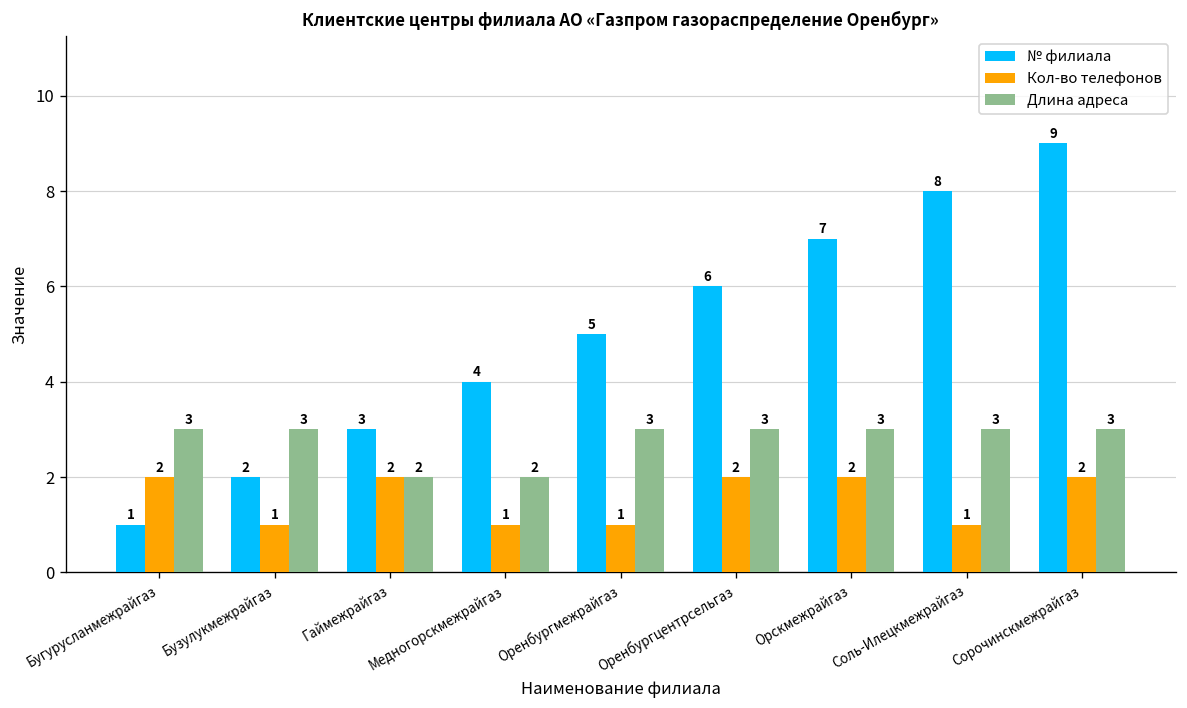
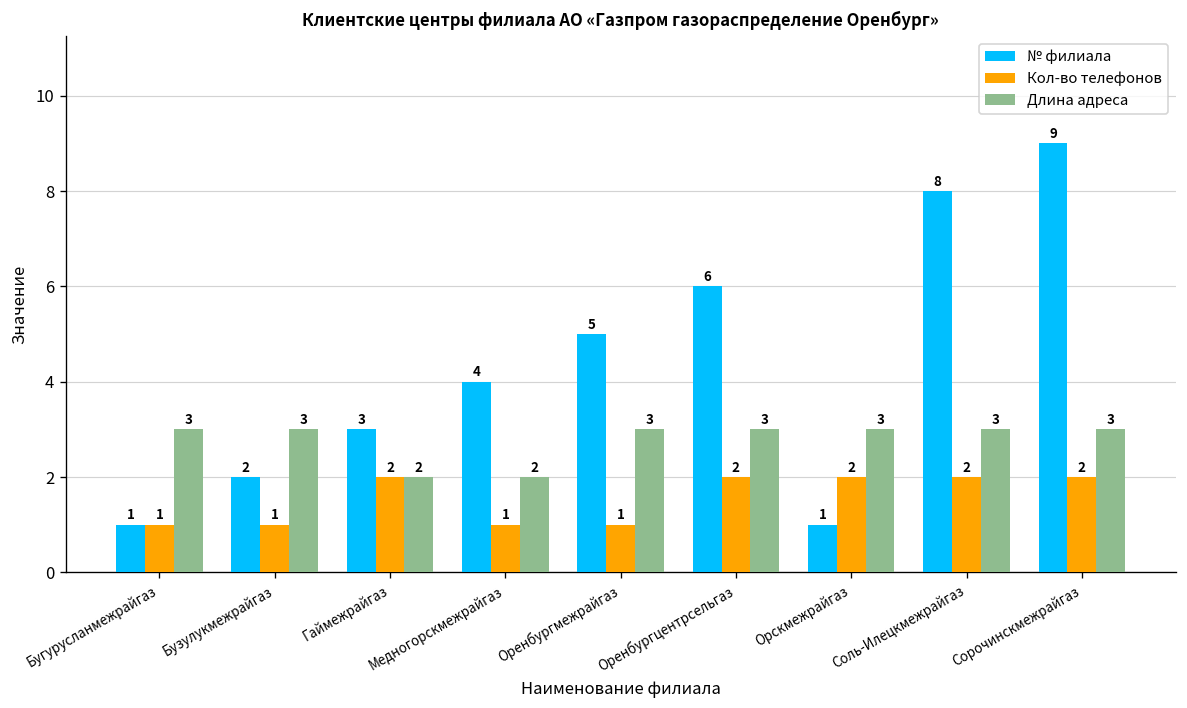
Кол-во телефонов, Бугурусланмежрайгаз: 2 -> 1
№ филиала, Орскмежрайгаз: 7 -> 1
Кол-во телефонов, Соль-Илецкмежрайгаз: 1 -> 2
